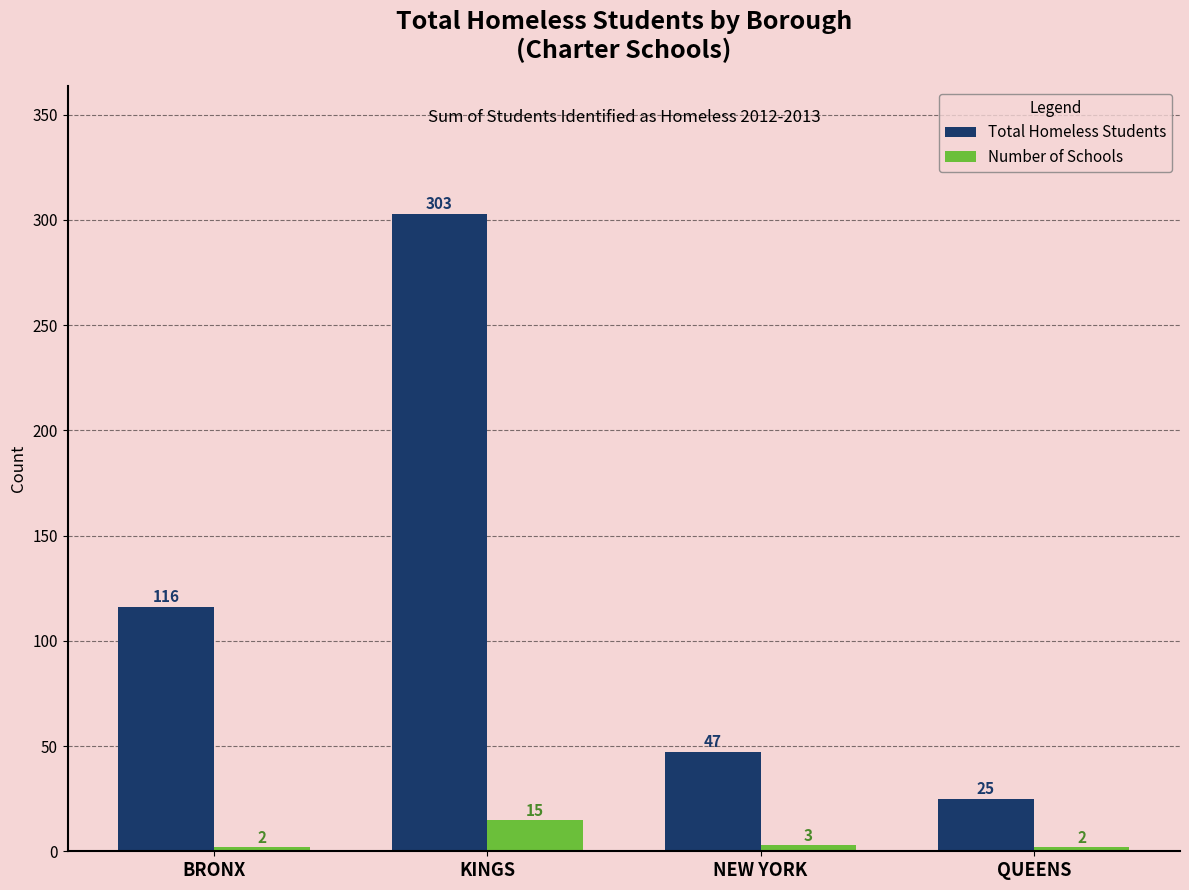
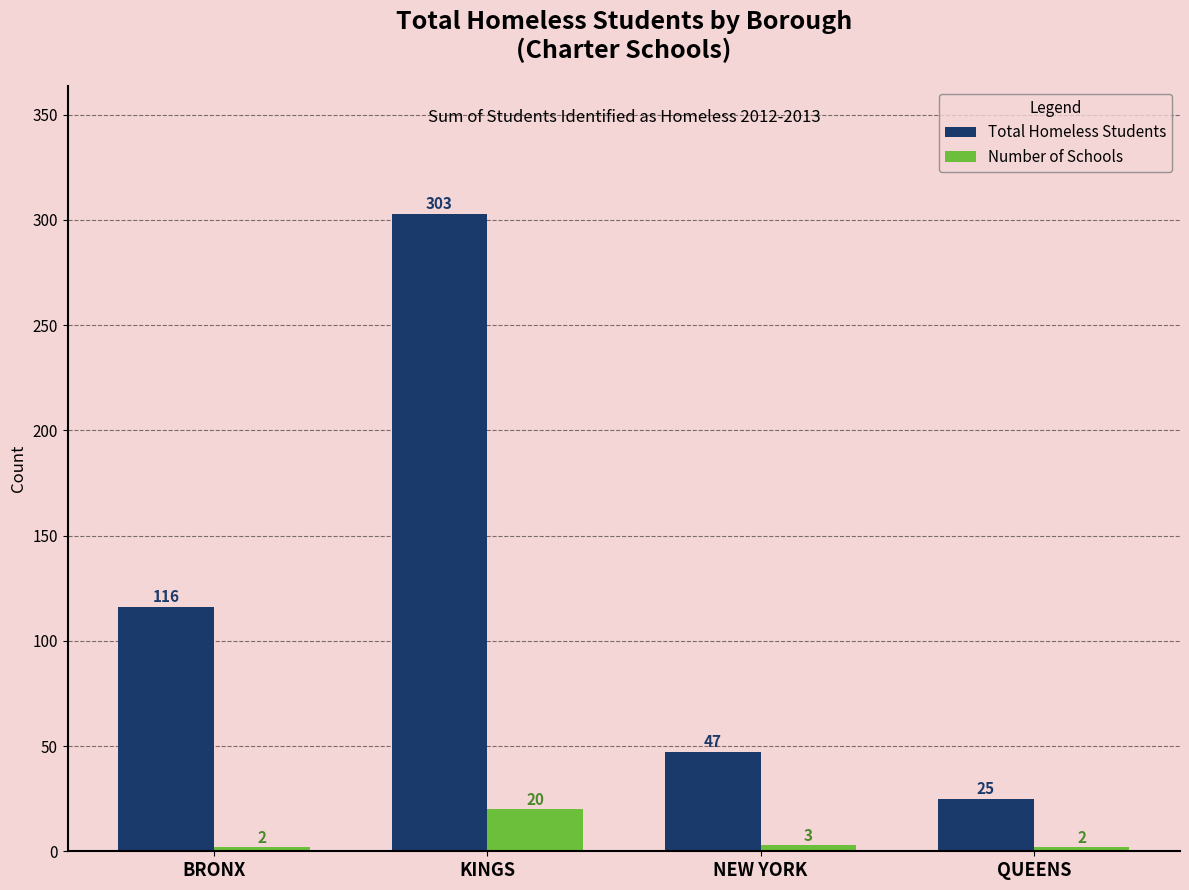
Number of Schools, KINGS: 15 -> 20
